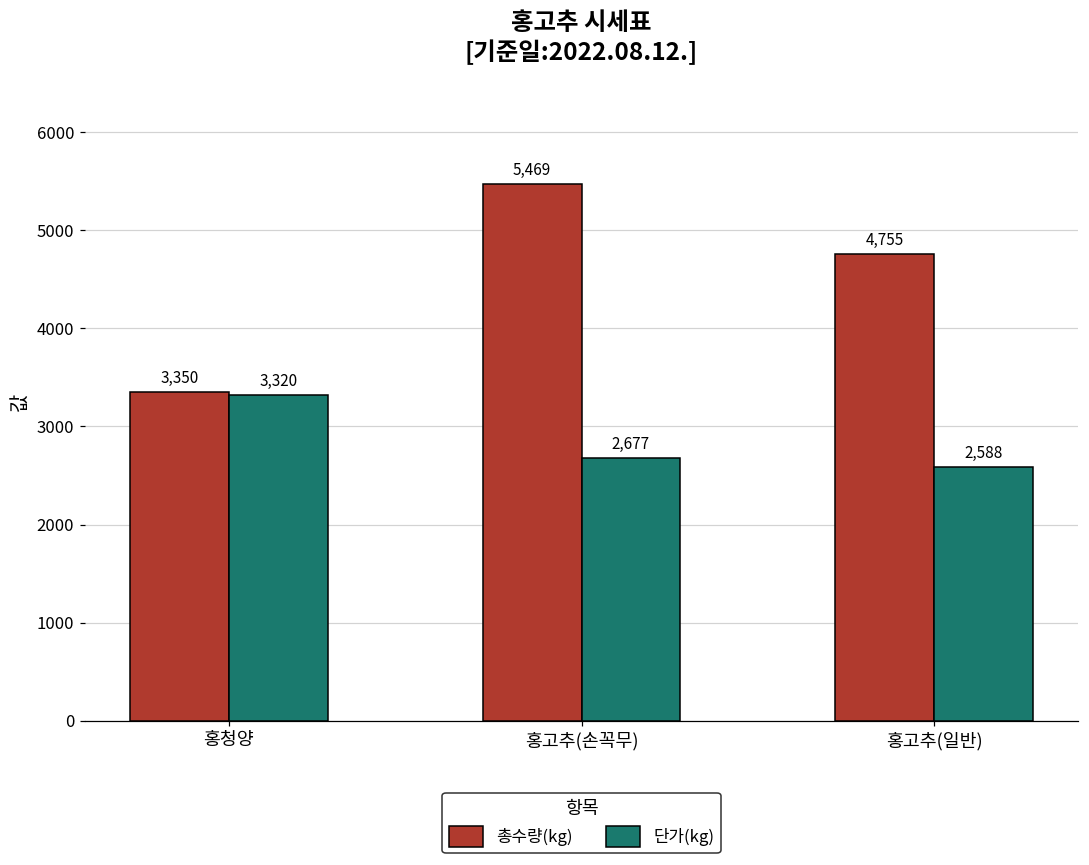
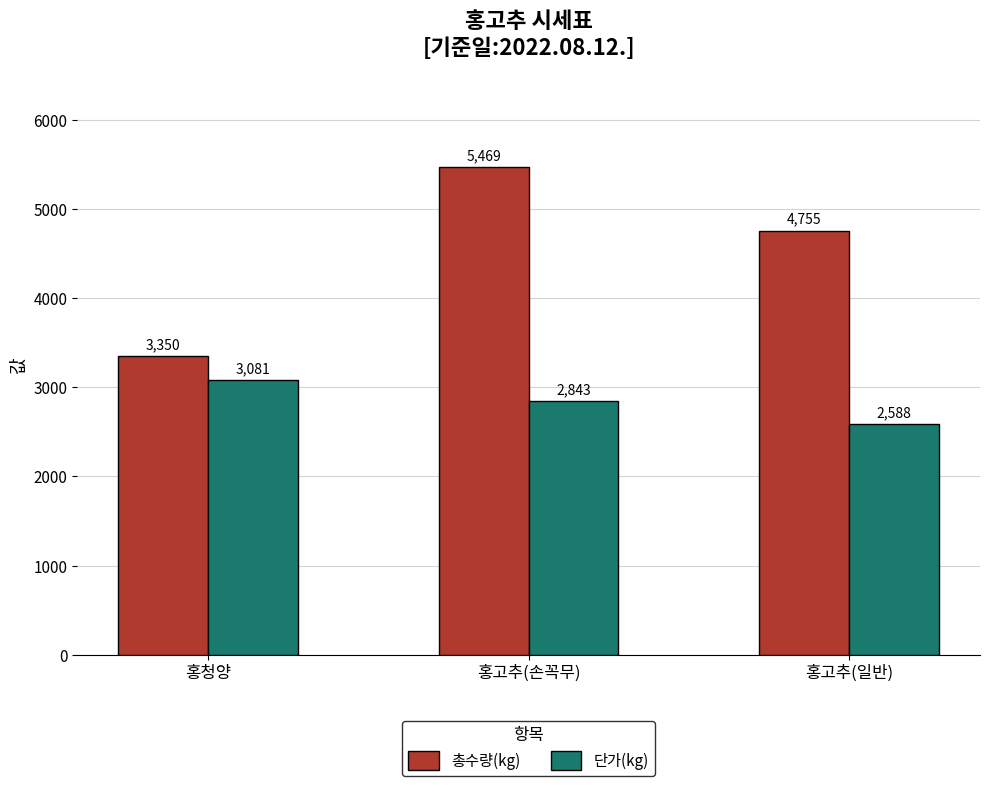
단가(kg), 홍청양: 3,320 -> 3,081
단가(kg), 홍고추(손꼭무): 2,677 -> 2,843
